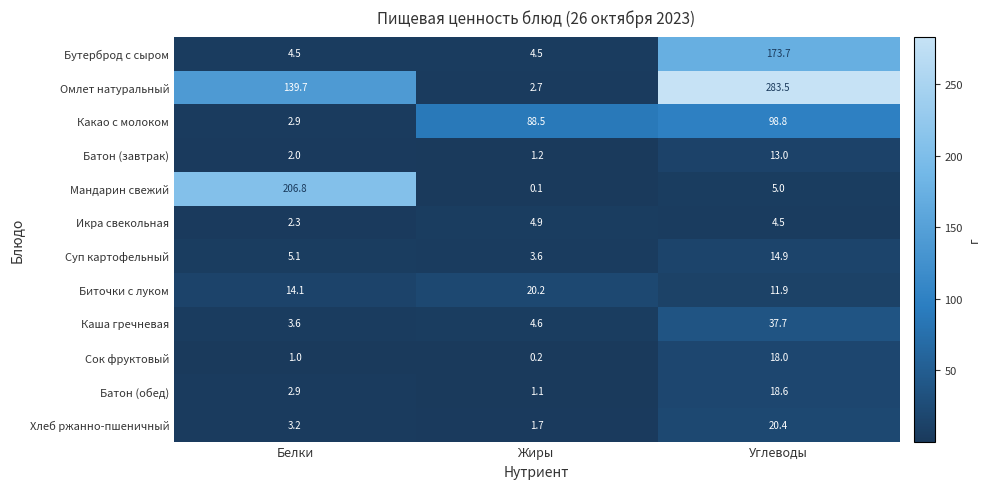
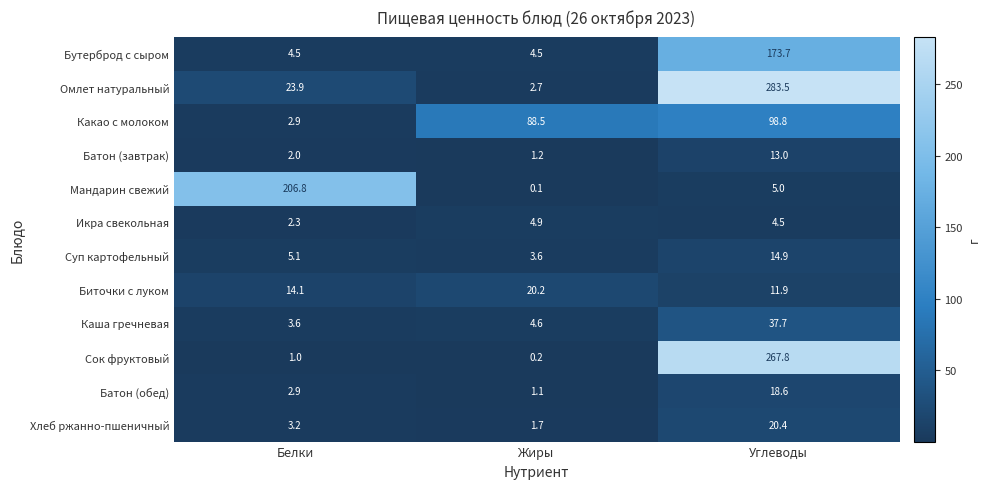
Омлет натуральный, Белки: 139.7 -> 23.9
Сок фруктовый, Углеводы: 18.0 -> 267.8
